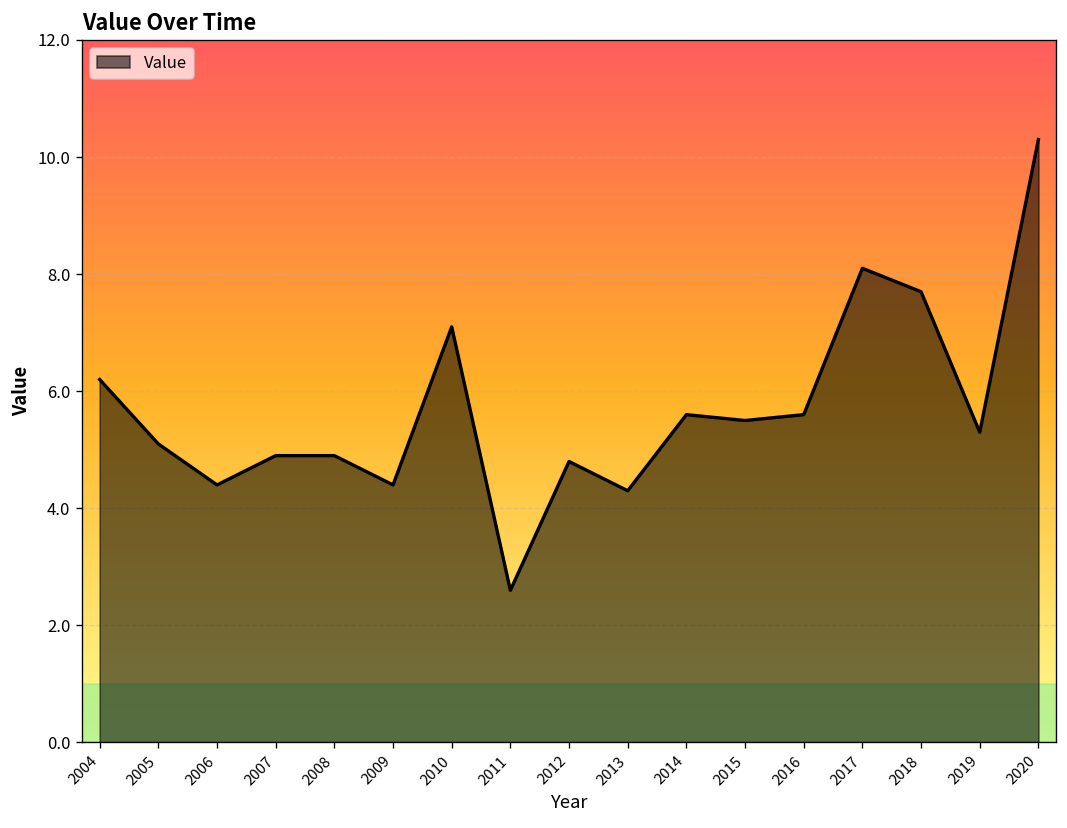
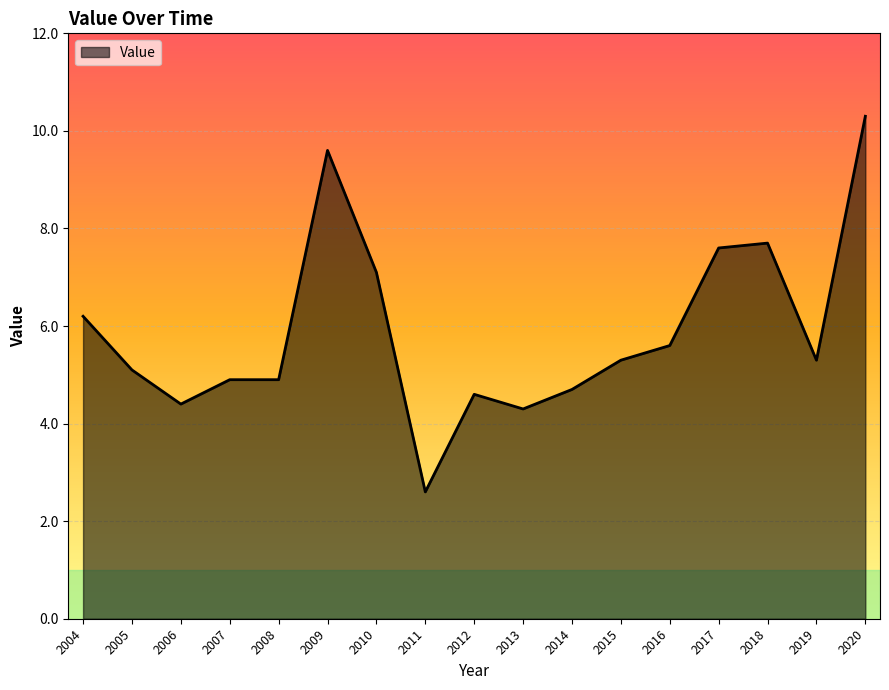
2009: 4.4 -> 9.6
2012: 4.8 -> 4.6
2014: 5.6 -> 4.7
2015: 5.5 -> 5.3
2017: 8.1 -> 7.6
